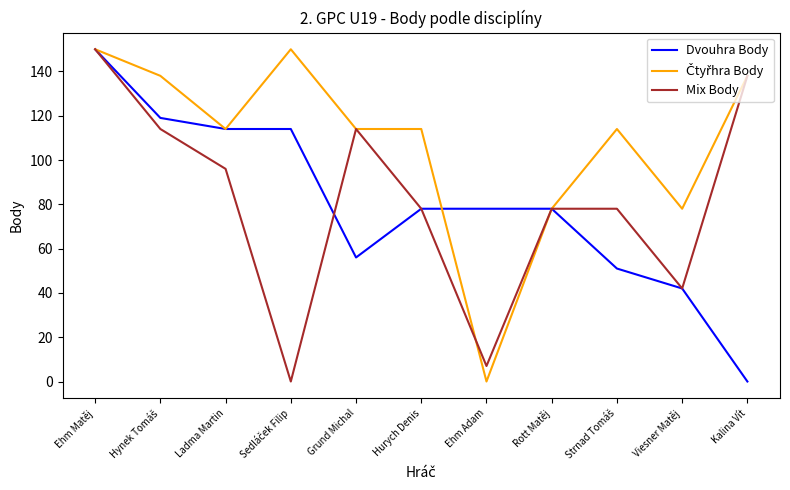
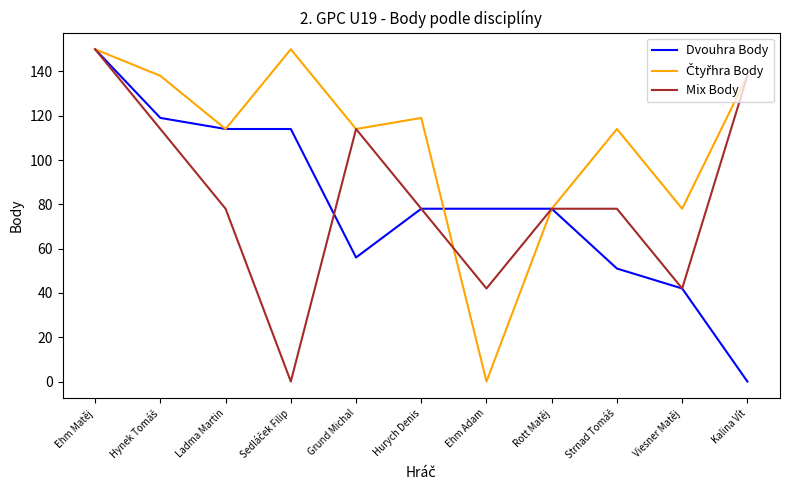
Mix Body, Ladma Martin: 96 -> 78
Čtyřhra Body, Hurych Denis: 114 -> 119
Mix Body, Ehm Adam: 7 -> 42
